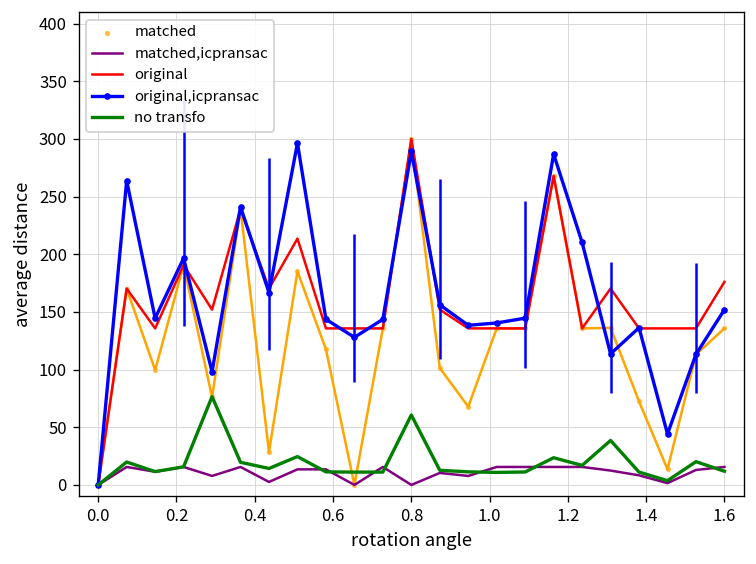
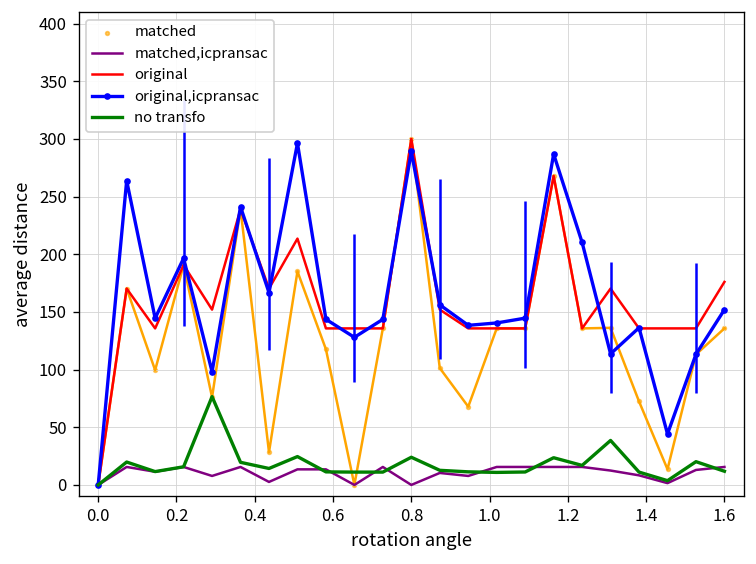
no transfo, 0.8: 60 -> 20
